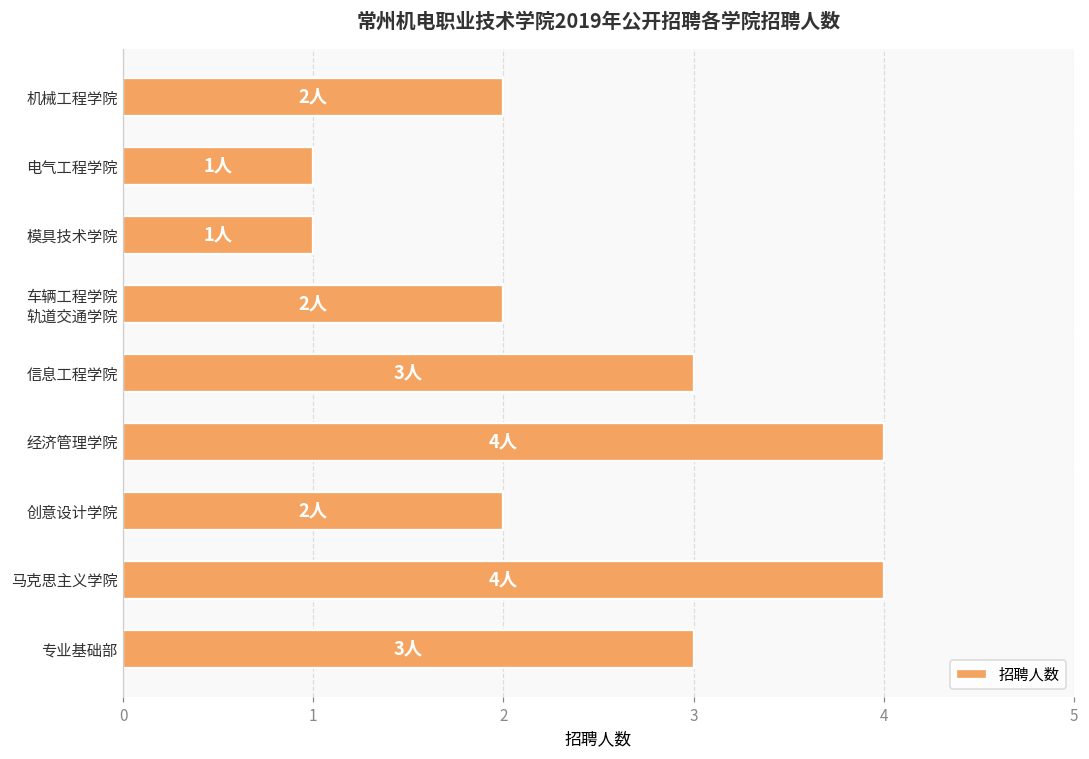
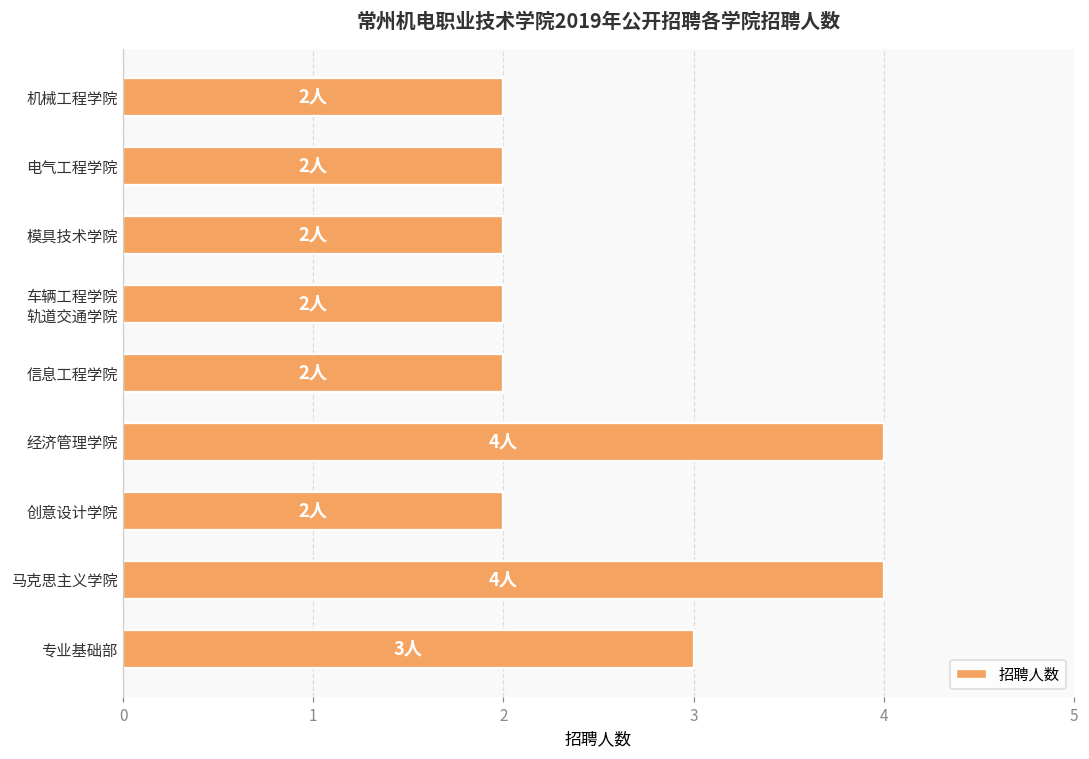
电气工程学院: 1人 -> 2人
模具技术学院: 1人 -> 2人
信息工程学院: 3人 -> 2人
